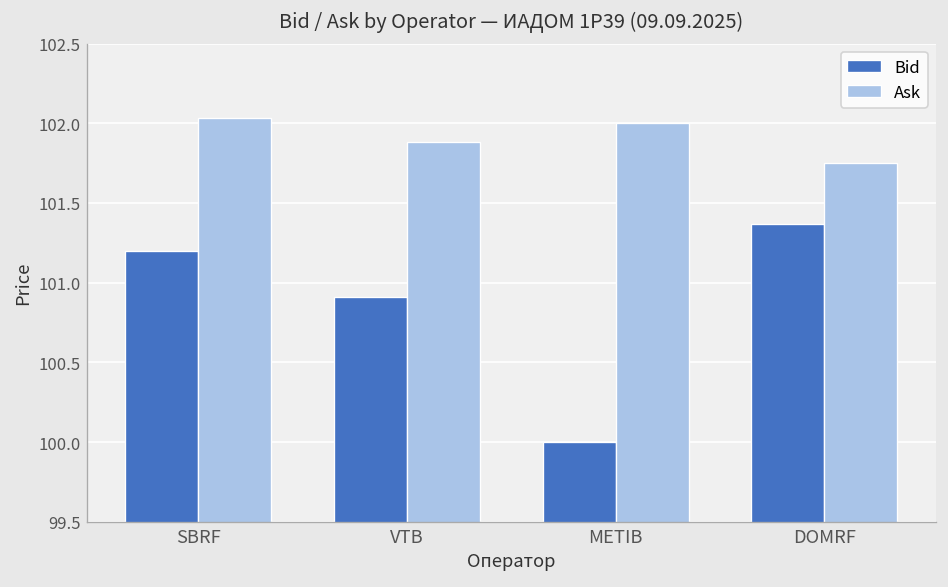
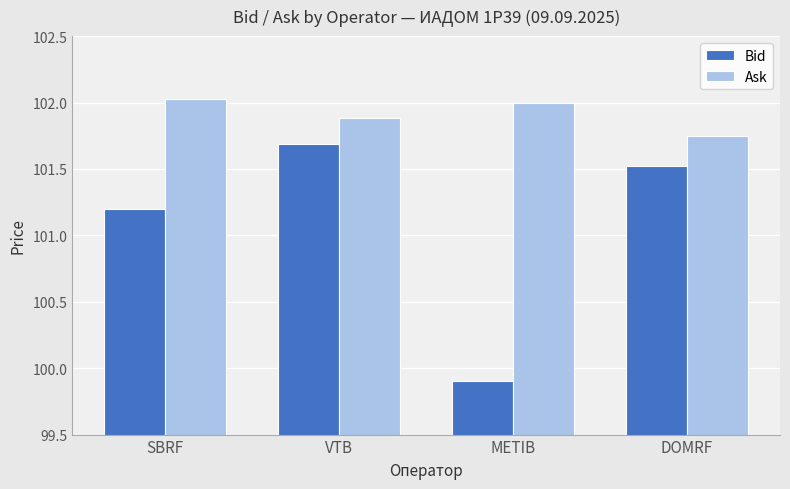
Bid, VTB: 100.91 -> 101.69
Bid, METIB: 100.0 -> 99.9
Bid, DOMRF: 101.37 -> 101.52
